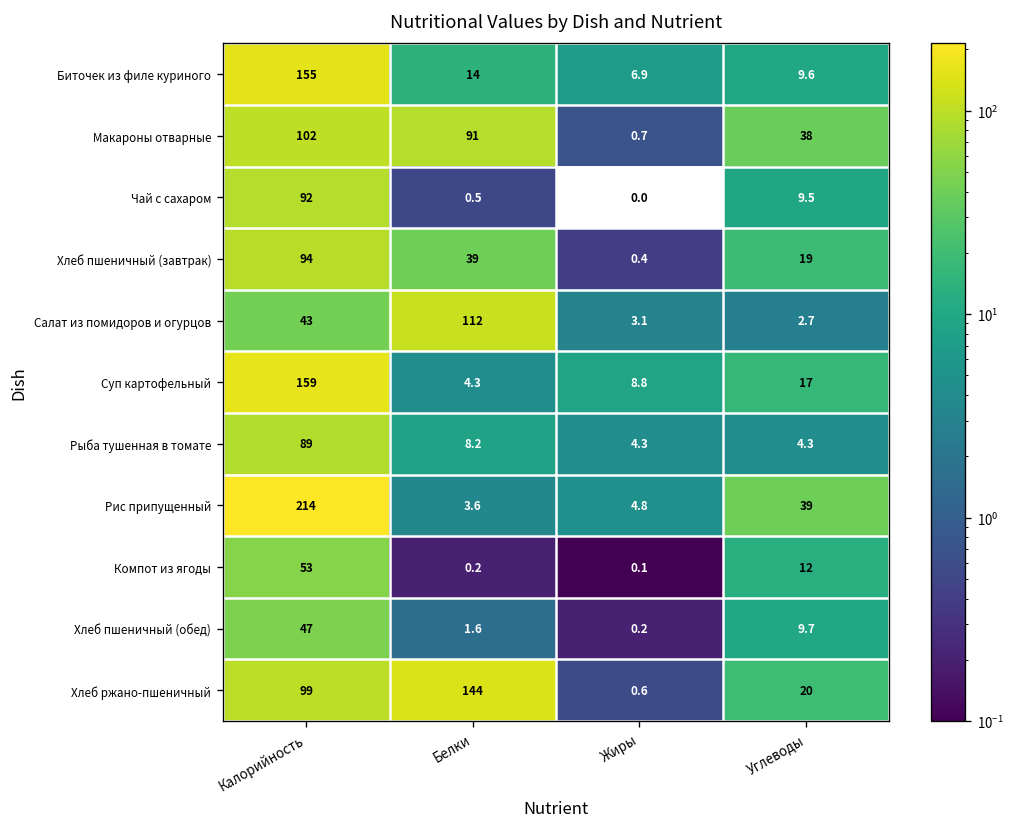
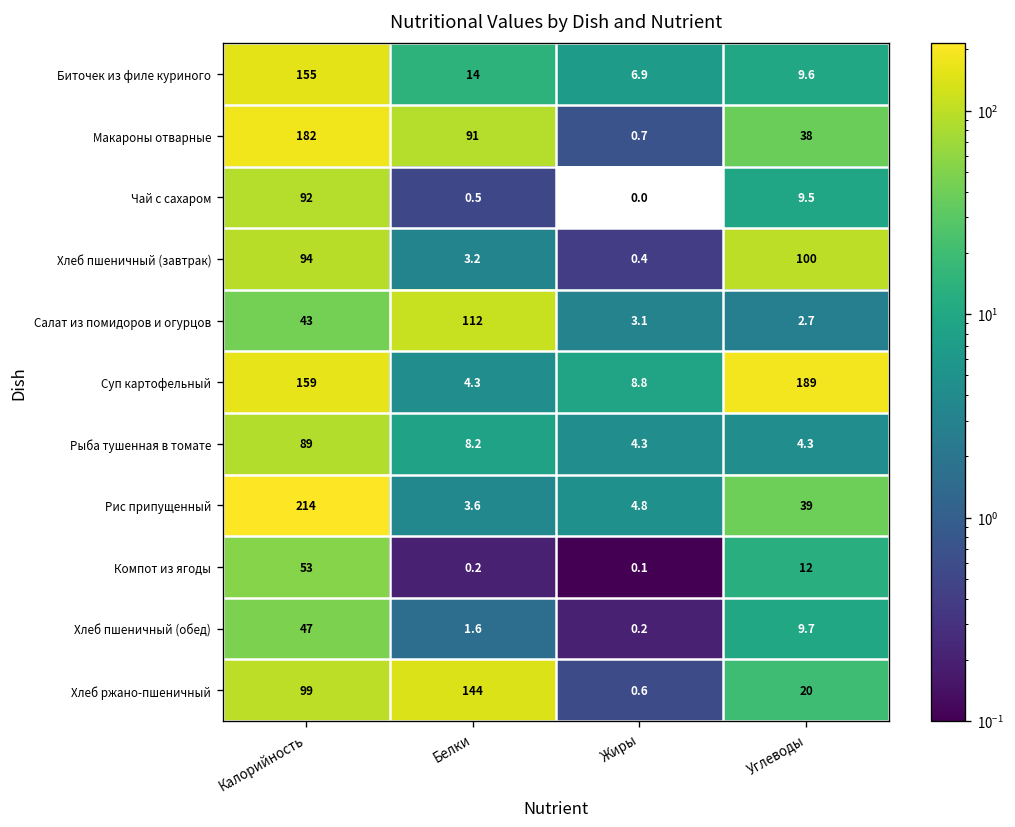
Макароны отварные, Калорийность: 102 -> 182
Хлеб пшеничный (завтрак), Белки: 39 -> 3.2
Хлеб пшеничный (завтрак), Углеводы: 19 -> 100
Суп картофельный, Углеводы: 17 -> 189
